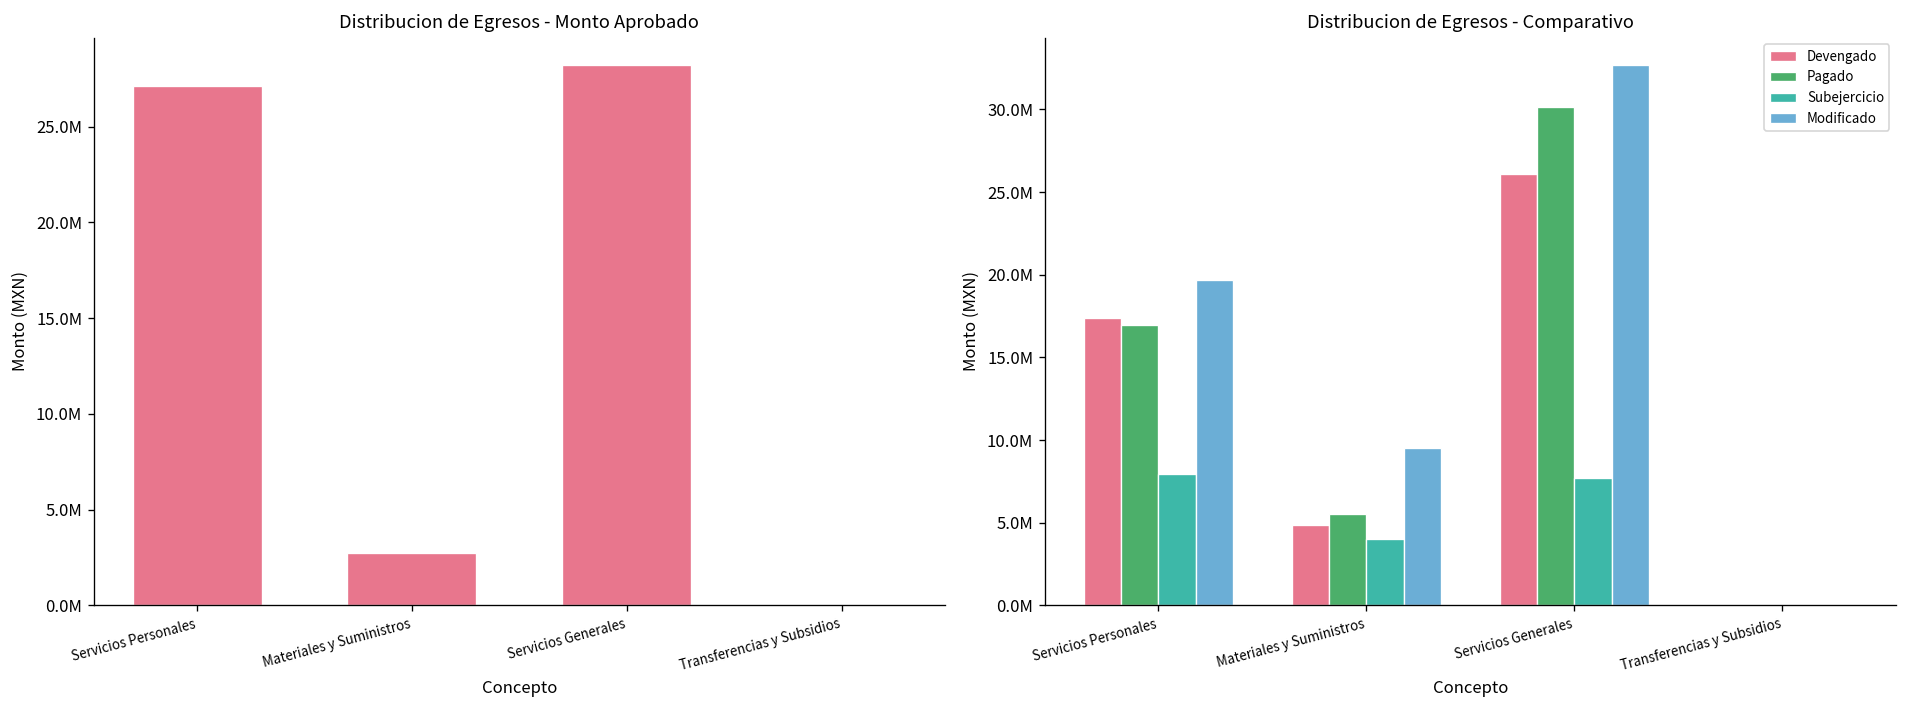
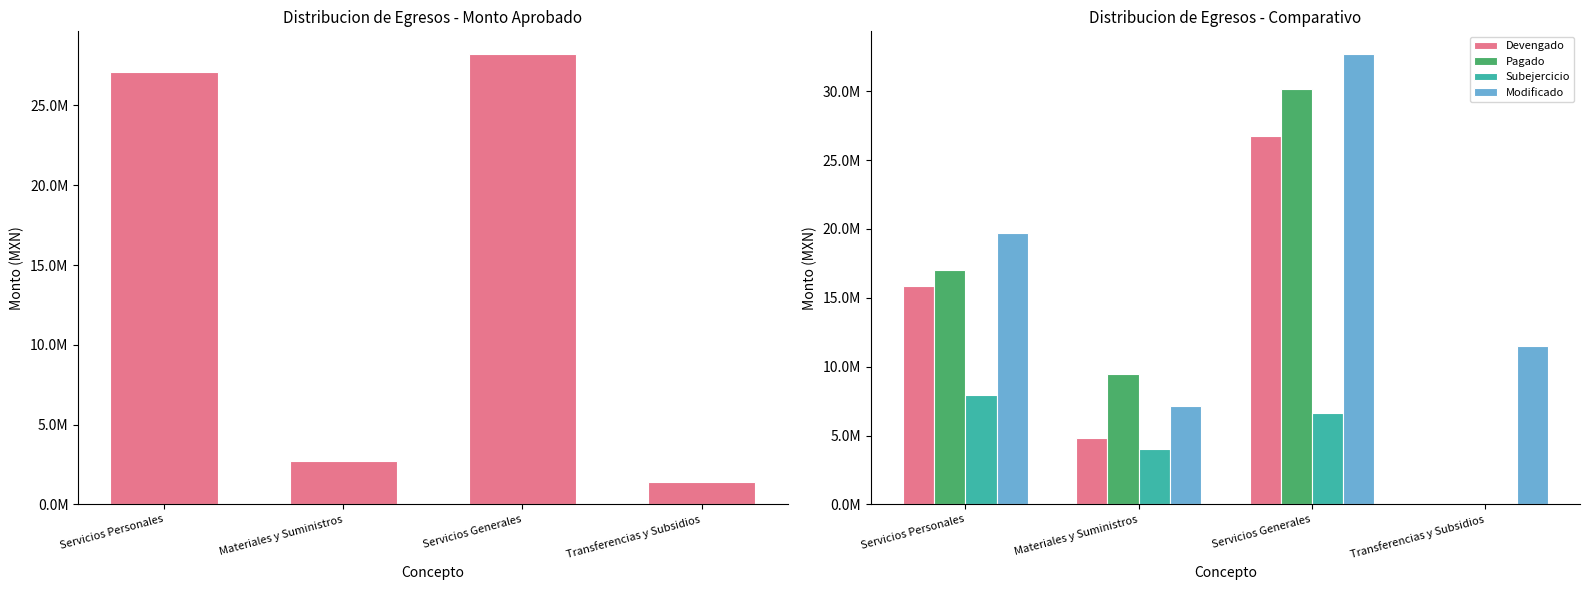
Distribucion de Egresos - Monto Aprobado, Transferencias y Subsidios: 0 -> 1400000
Distribucion de Egresos - Comparativo, Devengado, Servicios Personales: 17400000 -> 15800000
Distribucion de Egresos - Comparativo, Pagado, Materiales y Suministros: 5500000 -> 9500000
Distribucion de Egresos - Comparativo, Modificado, Materiales y Suministros: 9500000 -> 7100000
Distribucion de Egresos - Comparativo, Devengado, Servicios Generales: 26100000 -> 26800000
Distribucion de Egresos - Comparativo, Subejercicio, Servicios Generales: 7700000 -> 6600000
Distribucion de Egresos - Comparativo, Modificado, Transferencias y Subsidios: 0 -> 11500000
